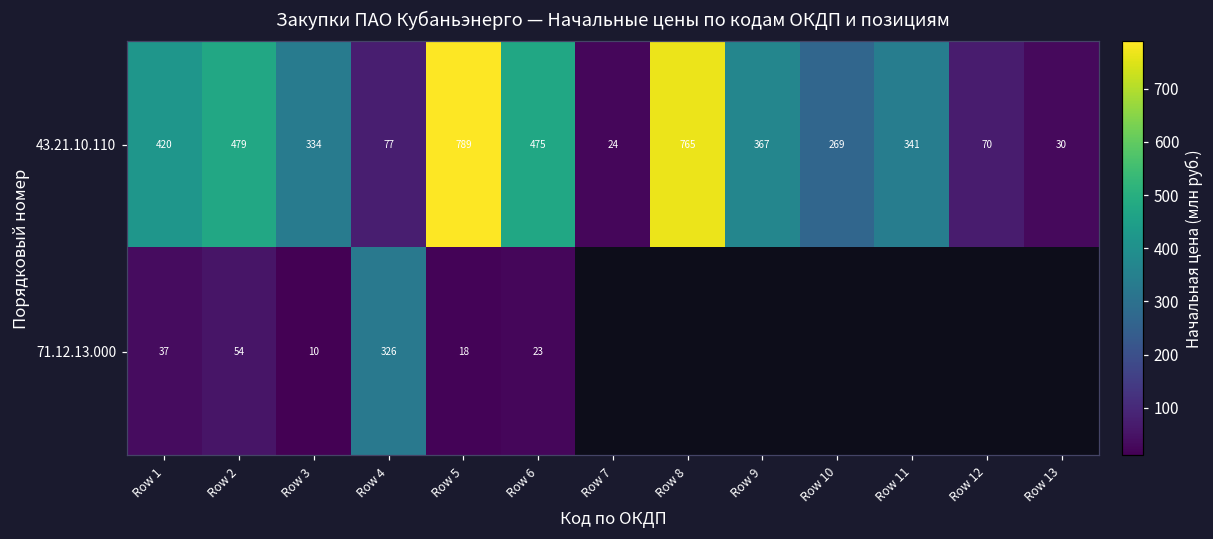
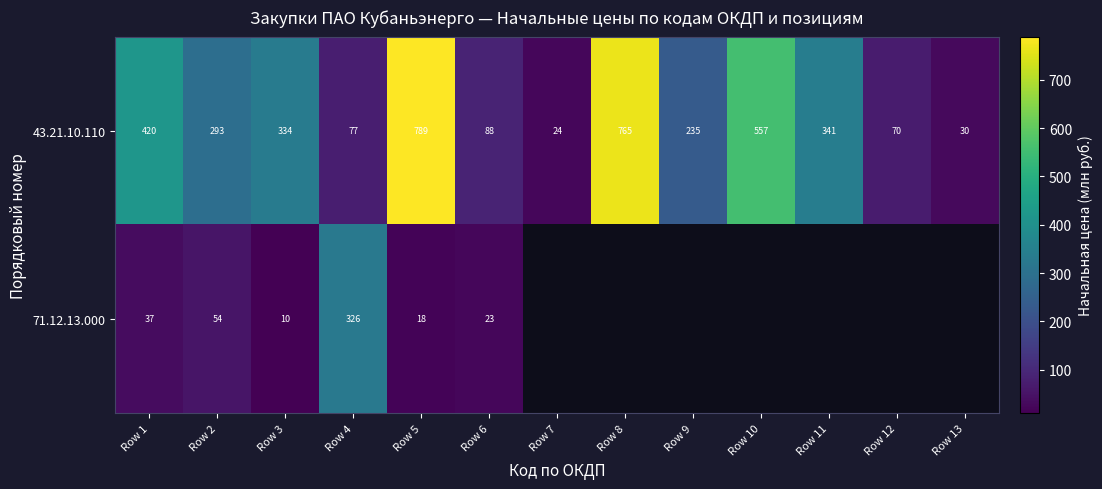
43.21.10.110, Row 2: 479 -> 293
43.21.10.110, Row 6: 475 -> 88
43.21.10.110, Row 9: 367 -> 235
43.21.10.110, Row 10: 269 -> 557
